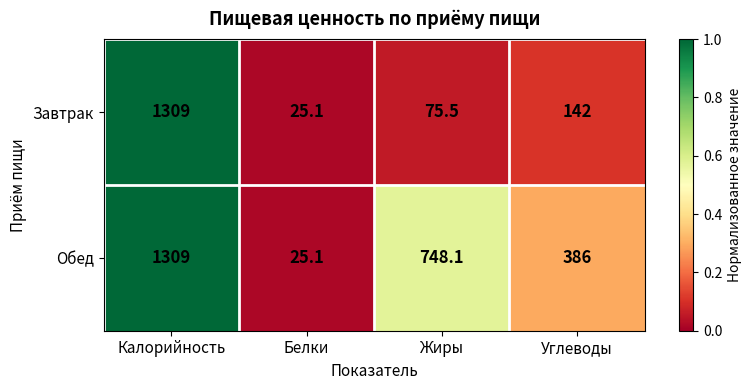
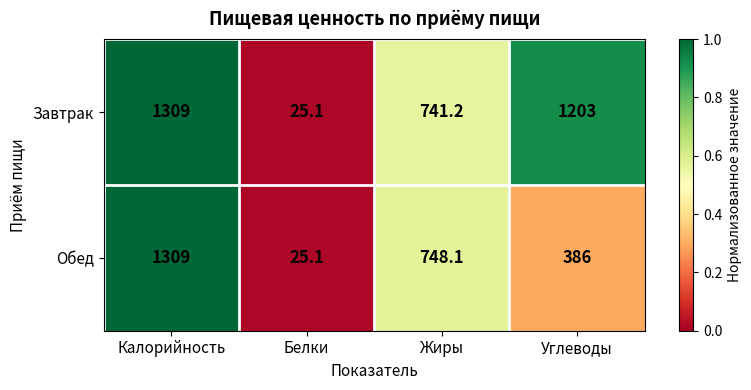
Завтрак, Жиры: 75.5 -> 741.2
Завтрак, Углеводы: 142 -> 1203
